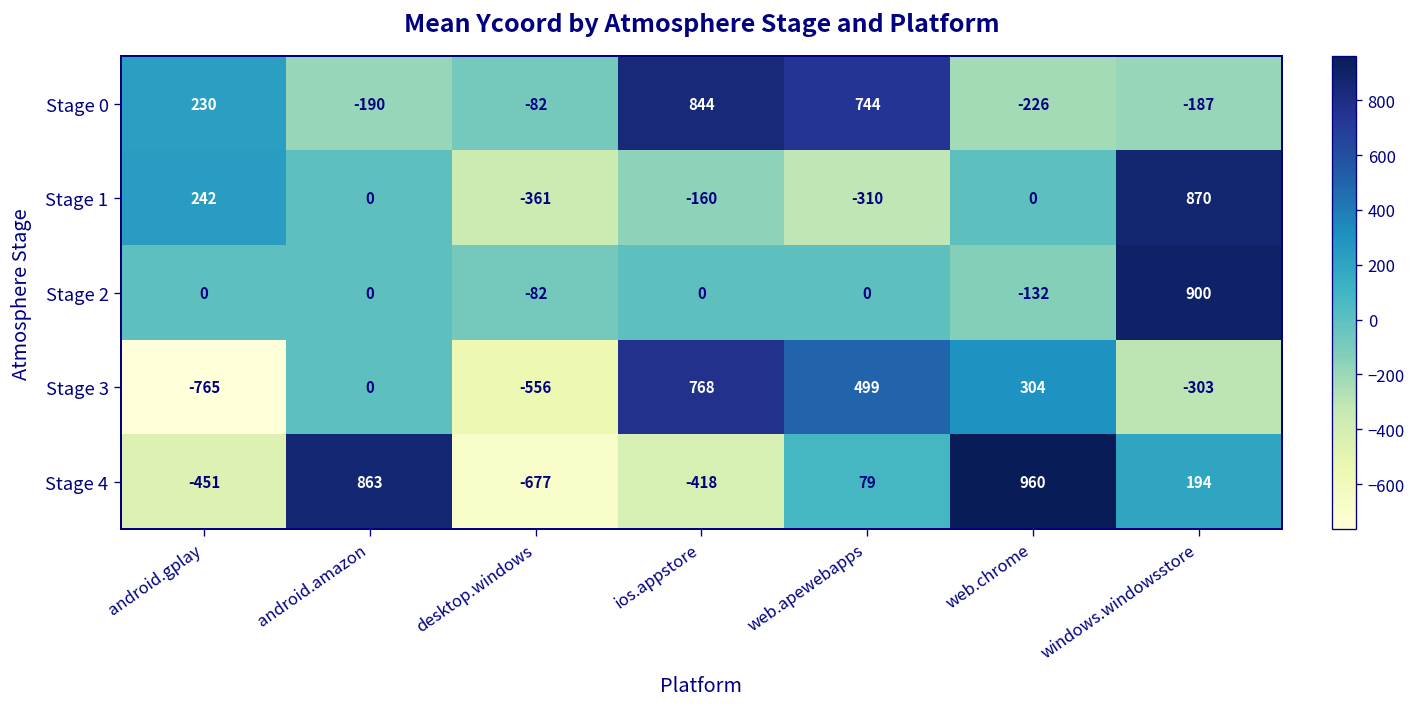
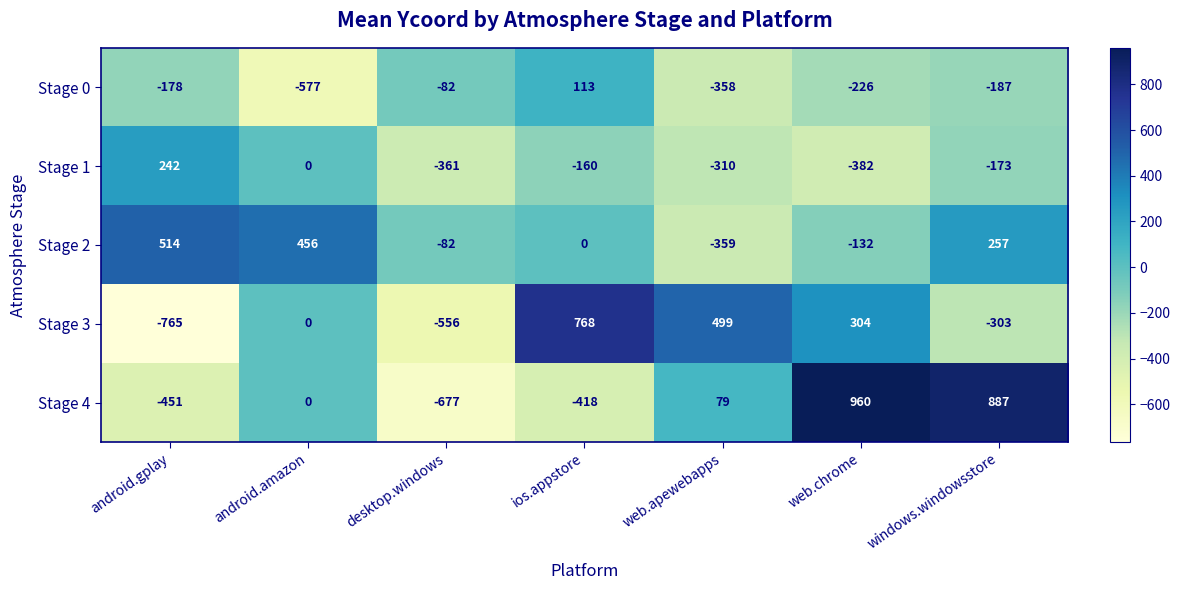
Stage 0, android.gplay: 230 -> -178
Stage 0, android.amazon: -190 -> -577
Stage 0, ios.appstore: 844 -> 113
Stage 0, web.apewebapps: 744 -> -358
Stage 1, web.chrome: 0 -> -382
Stage 1, windows.windowsstore: 870 -> -173
Stage 2, android.gplay: 0 -> 514
Stage 2, android.amazon: 0 -> 456
Stage 2, web.apewebapps: 0 -> -359
Stage 2, windows.windowsstore: 900 -> 257
Stage 4, android.amazon: 863 -> 0
Stage 4, windows.windowsstore: 194 -> 887
